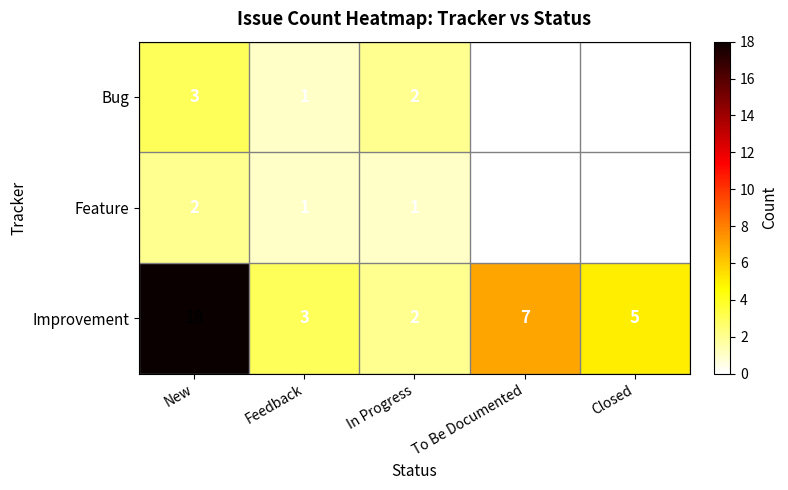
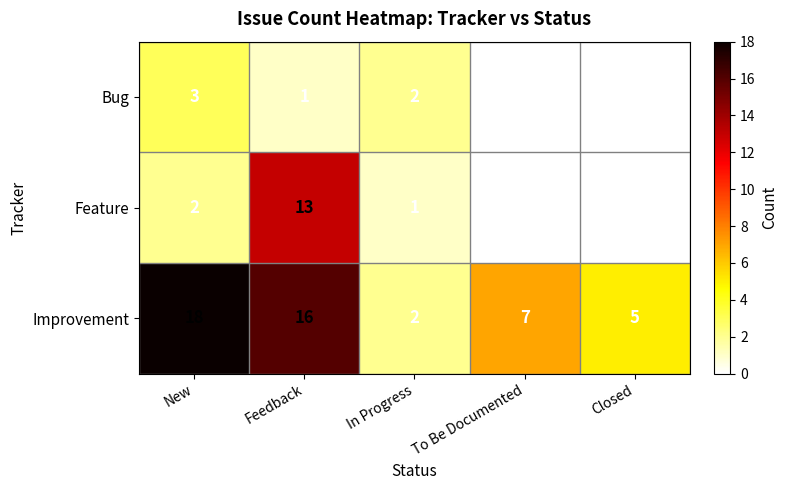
Feature, Feedback: 1 -> 13
Improvement, Feedback: 3 -> 16
